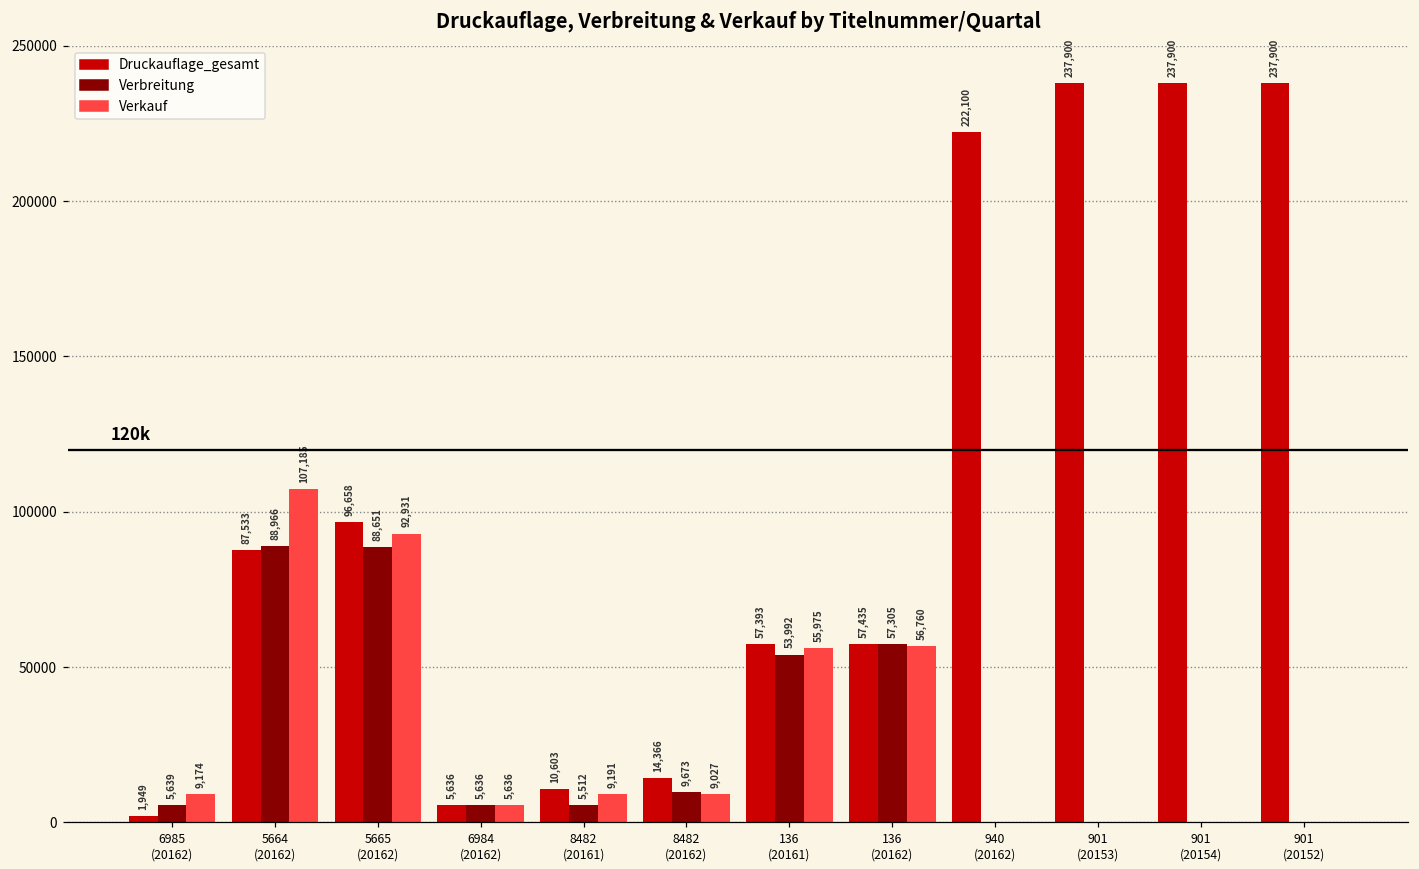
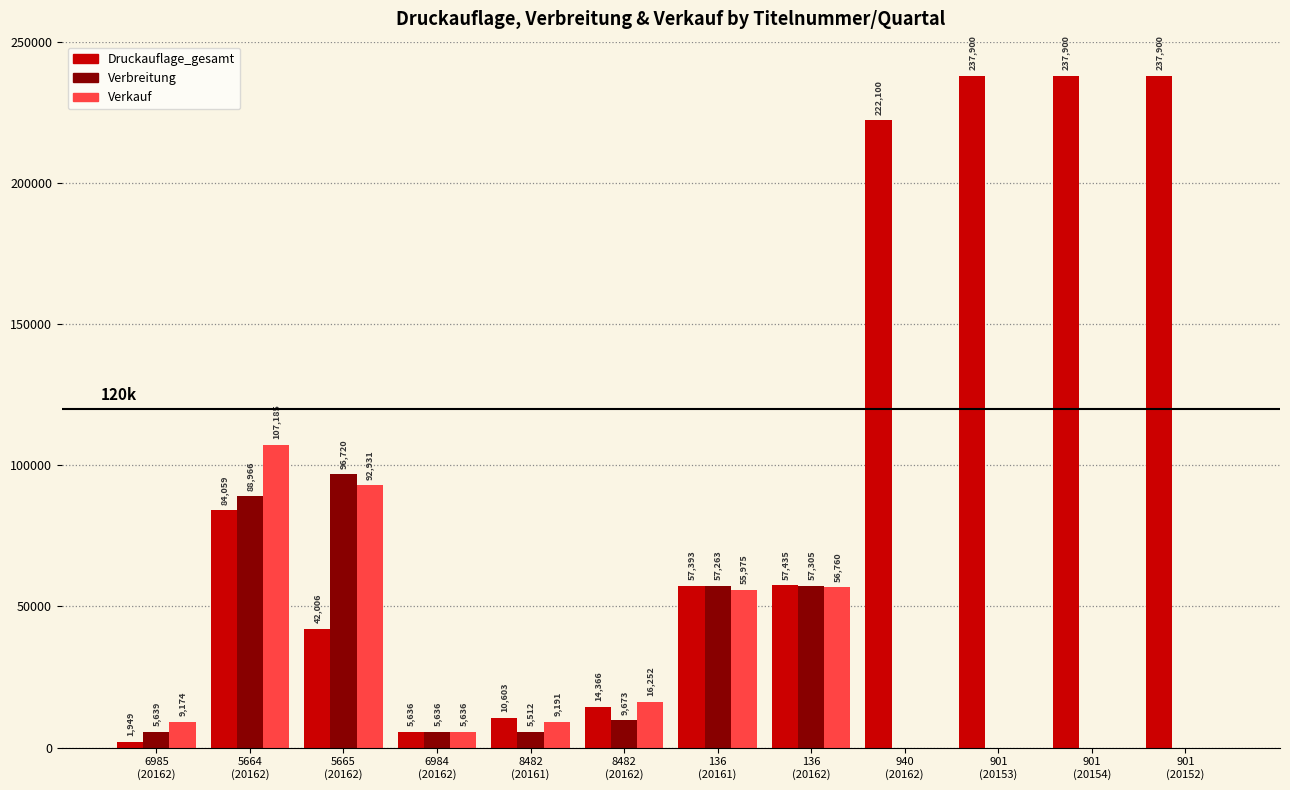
Druckauflage_gesamt, 5664 (20162): 87,533 -> 84,059
Druckauflage_gesamt, 5665 (20162): 96,658 -> 42,006
Verbreitung, 5665 (20162): 88,651 -> 96,720
Verkauf, 8482 (20162): 9,027 -> 16,252
Verbreitung, 136 (20161): 53,992 -> 57,263
